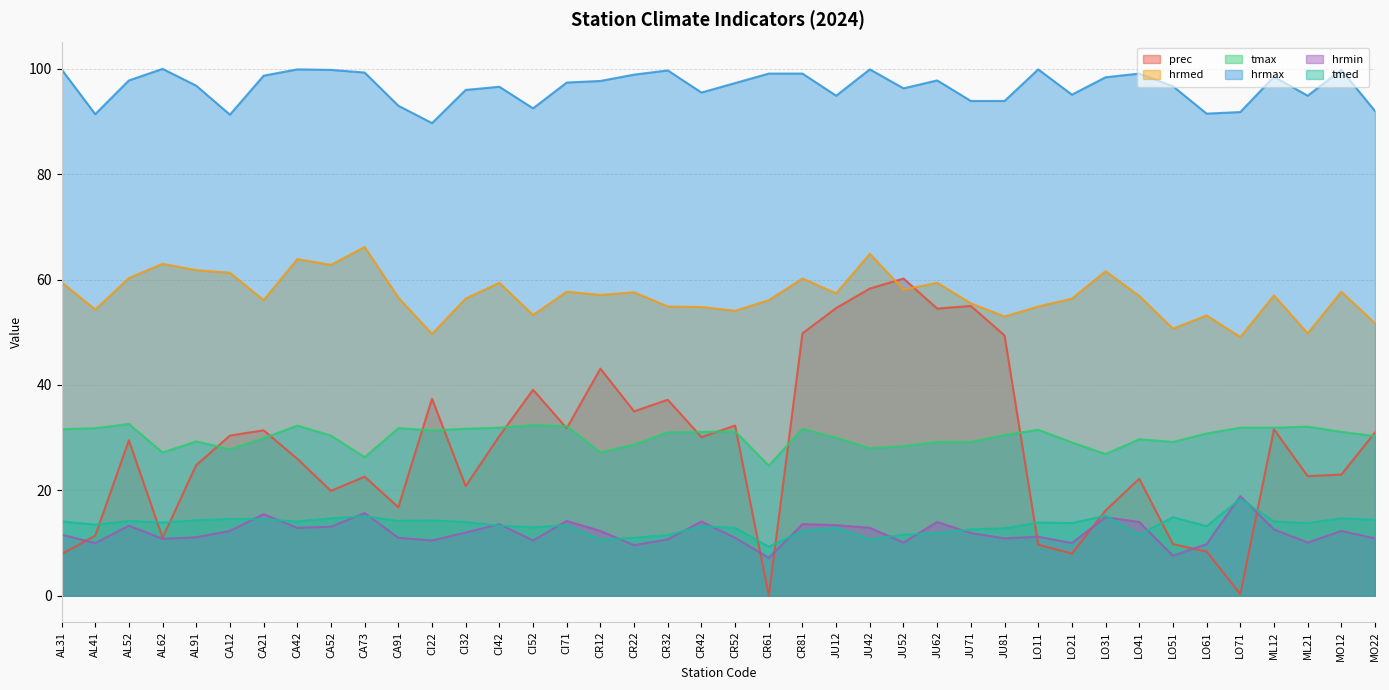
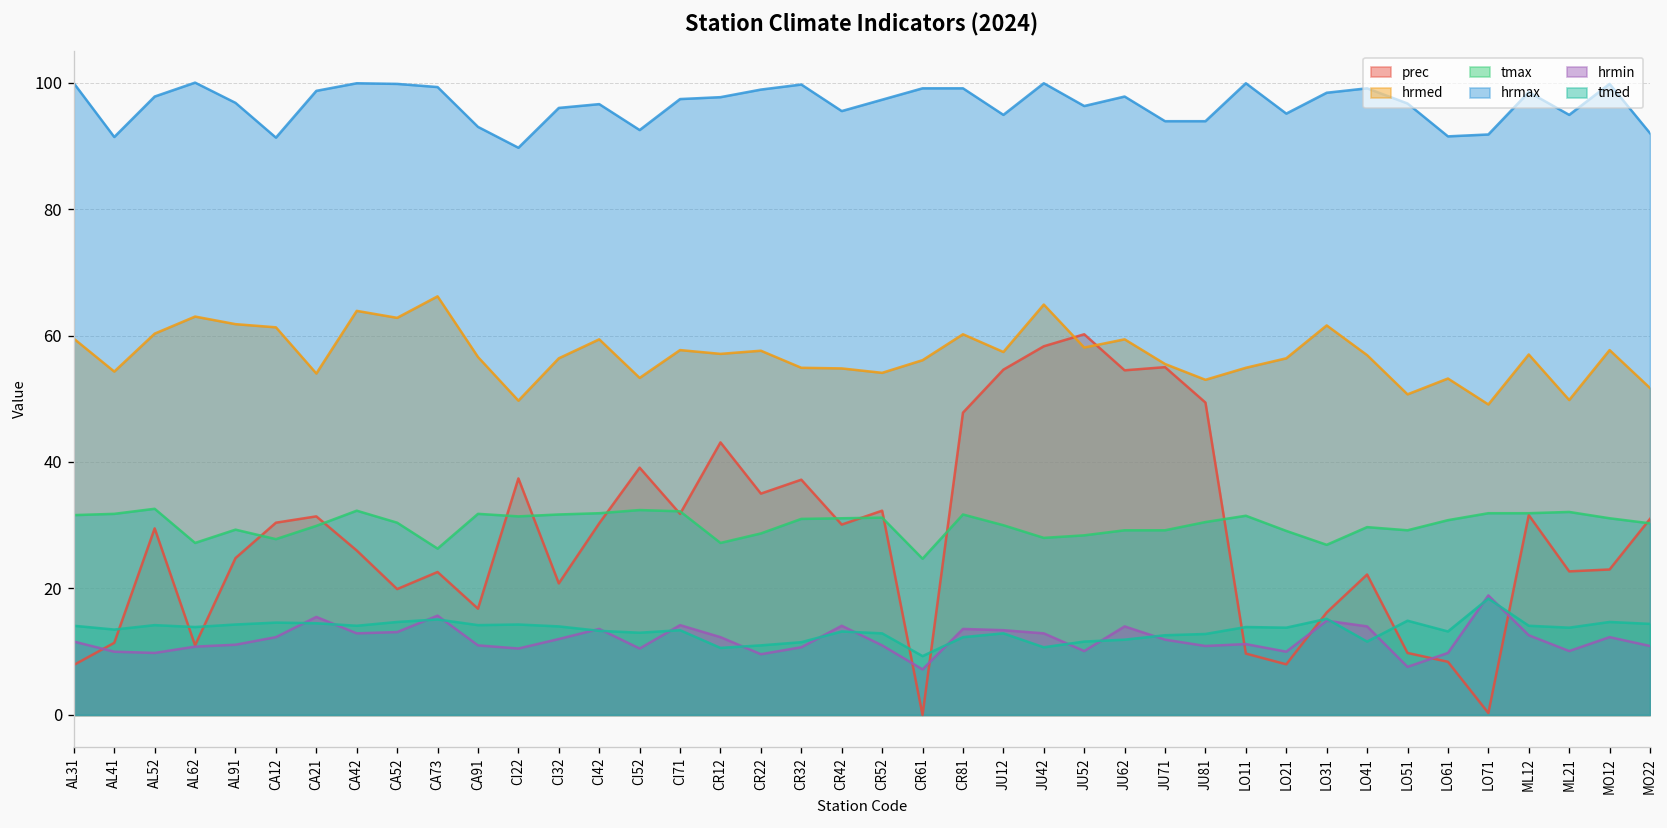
hrmin, AL52: 13 -> 10
hrmed, CA21: 56 -> 54
prec, CR81: 50 -> 48
